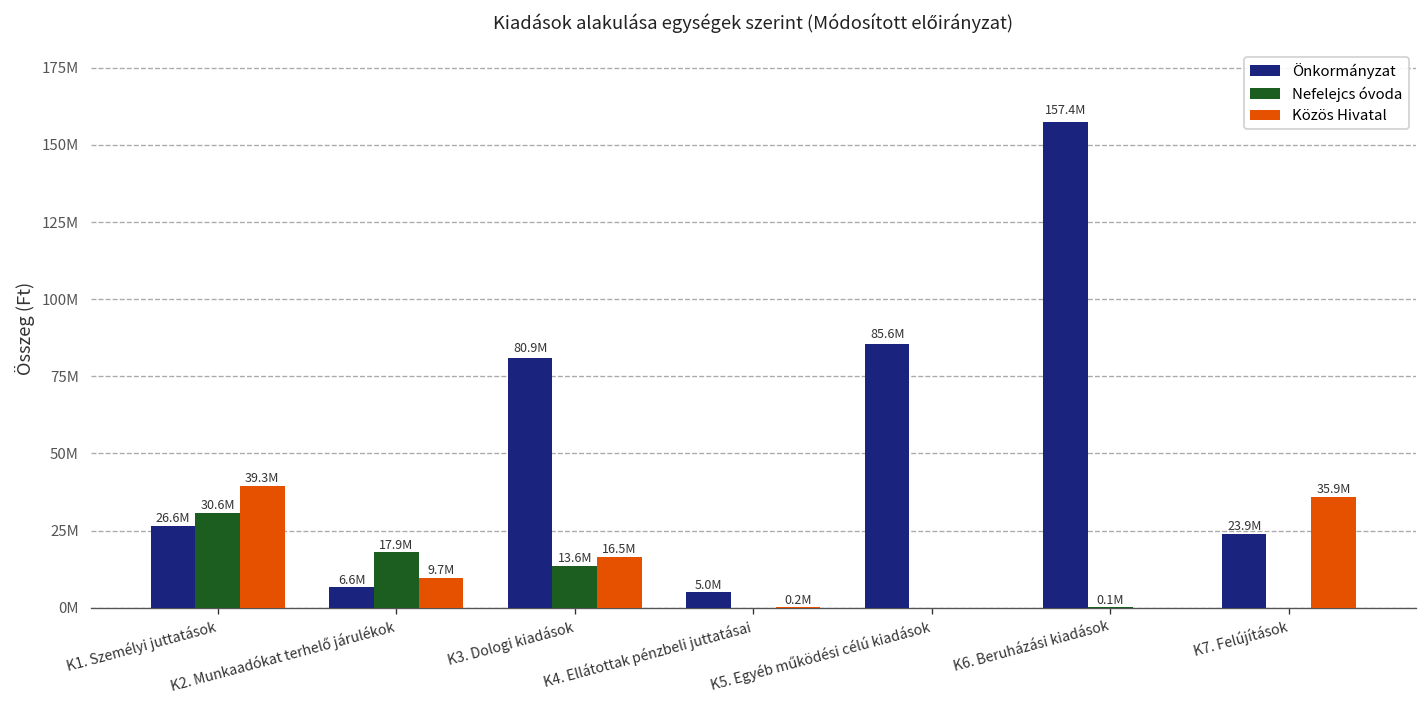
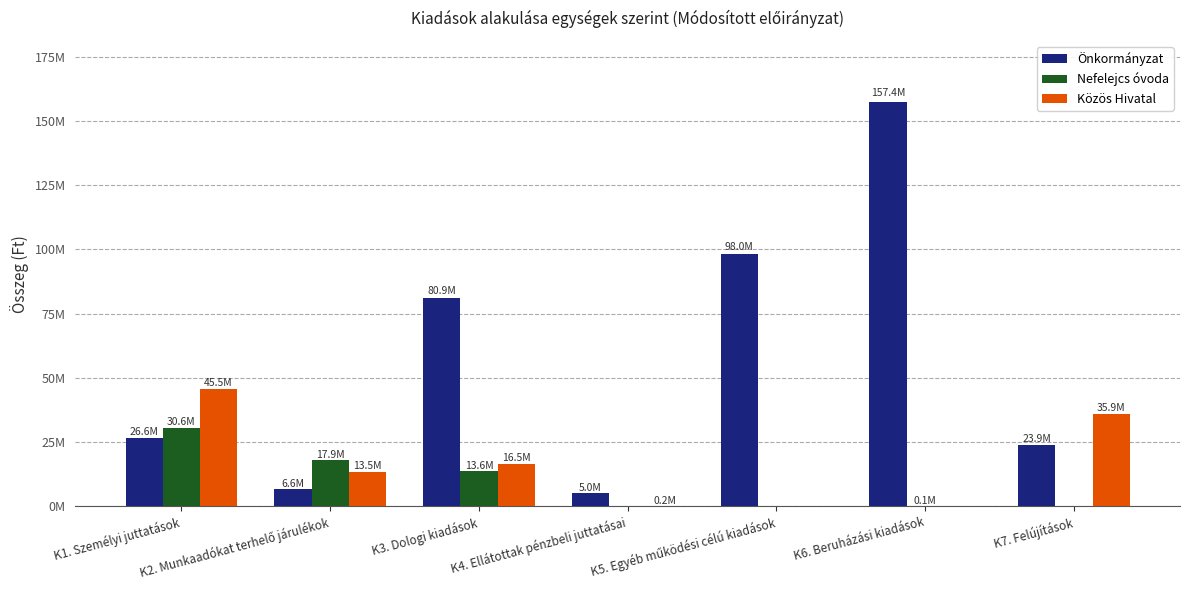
Közös Hivatal, K1. Személyi juttatások: 39.3M -> 45.5M
Közös Hivatal, K2. Munkaadókat terhelő járulékok: 9.7M -> 13.5M
Önkormányzat, K5. Egyéb működési célú kiadások: 85.6M -> 98.0M
